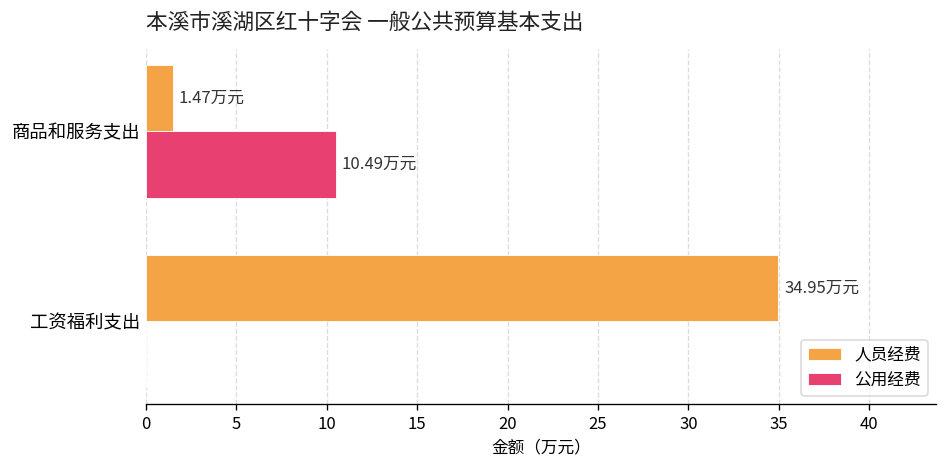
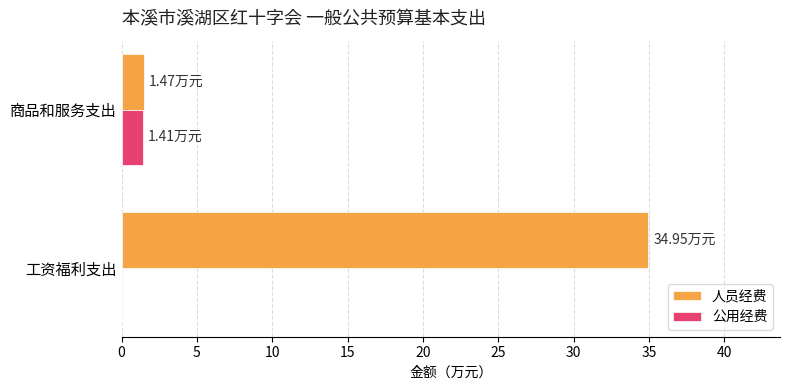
公用经费, 商品和服务支出: 10.49 -> 1.41
